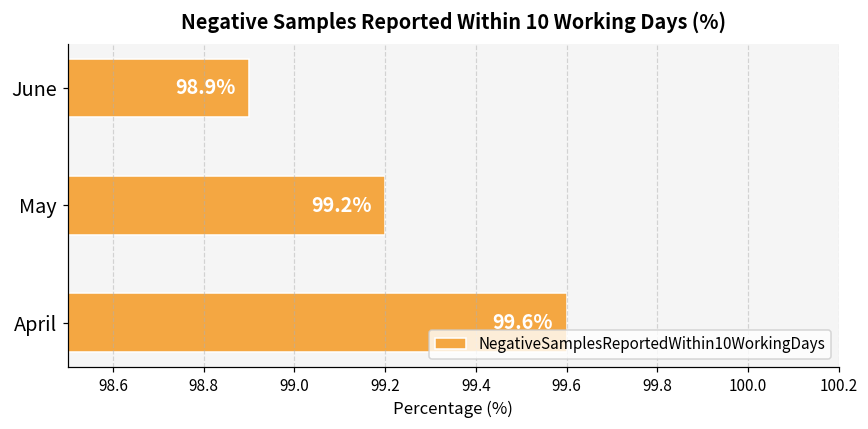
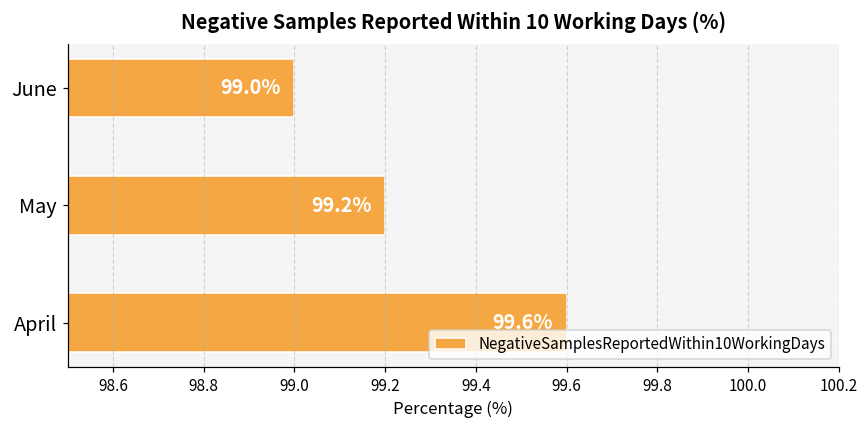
June: 98.9% -> 99.0%
